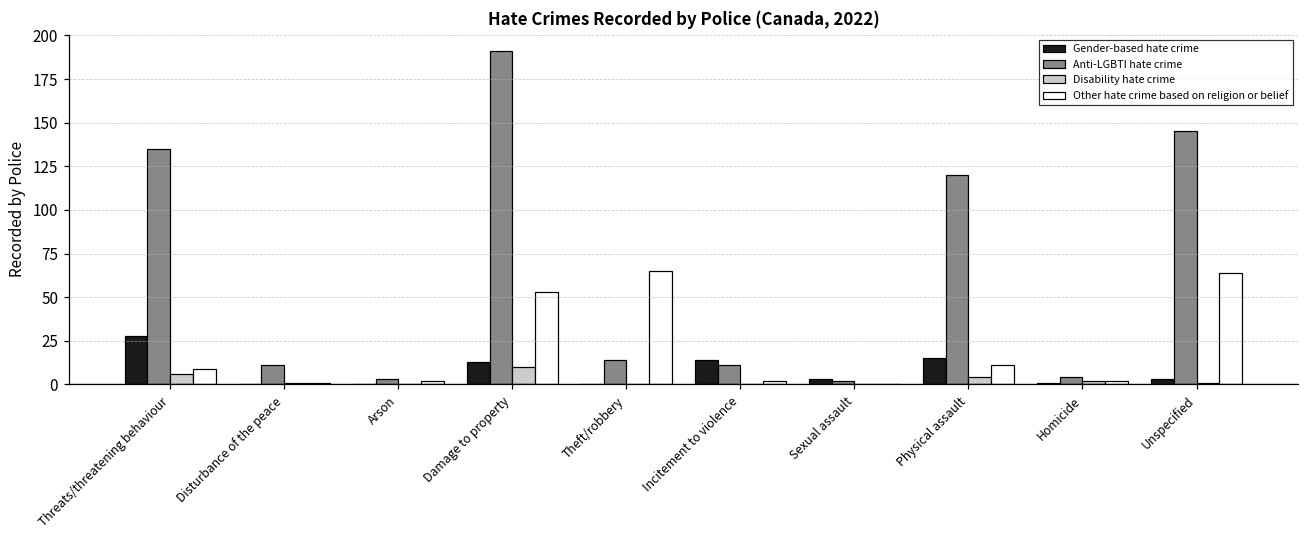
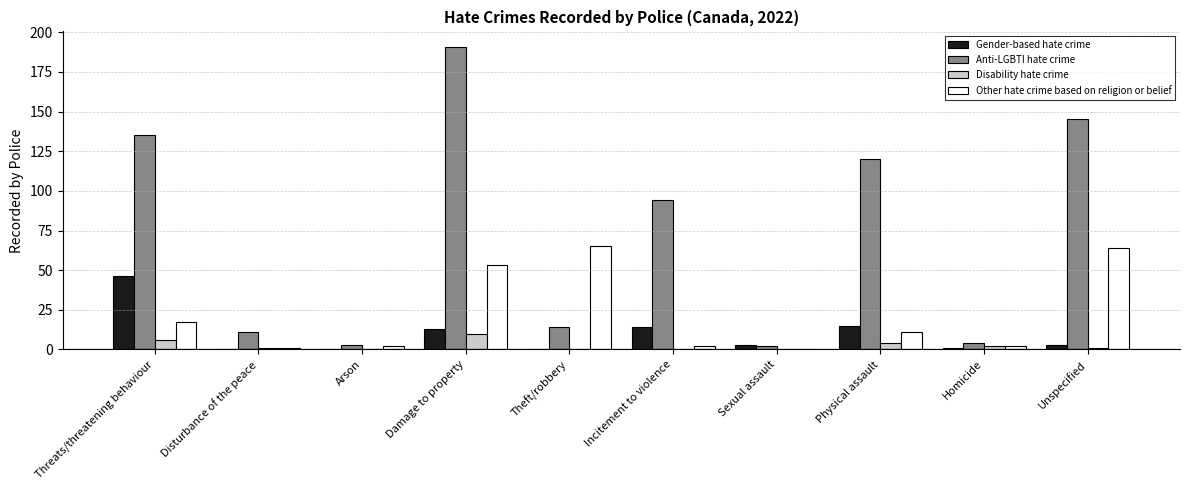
Gender-based hate crime, Threats/threatening behaviour: 28 -> 46
Other hate crime based on religion or belief, Threats/threatening behaviour: 9 -> 17
Anti-LGBTI hate crime, Incitement to violence: 11 -> 94
